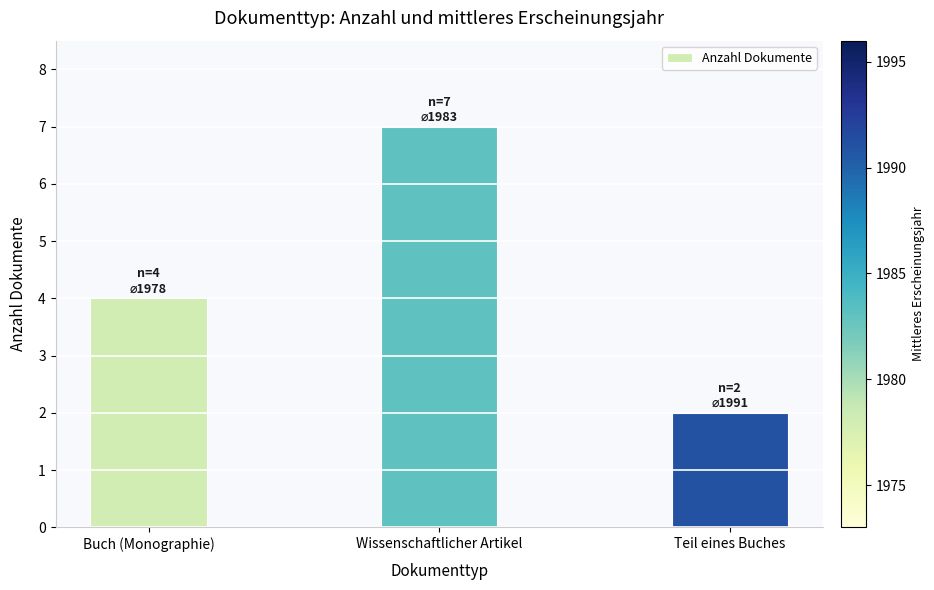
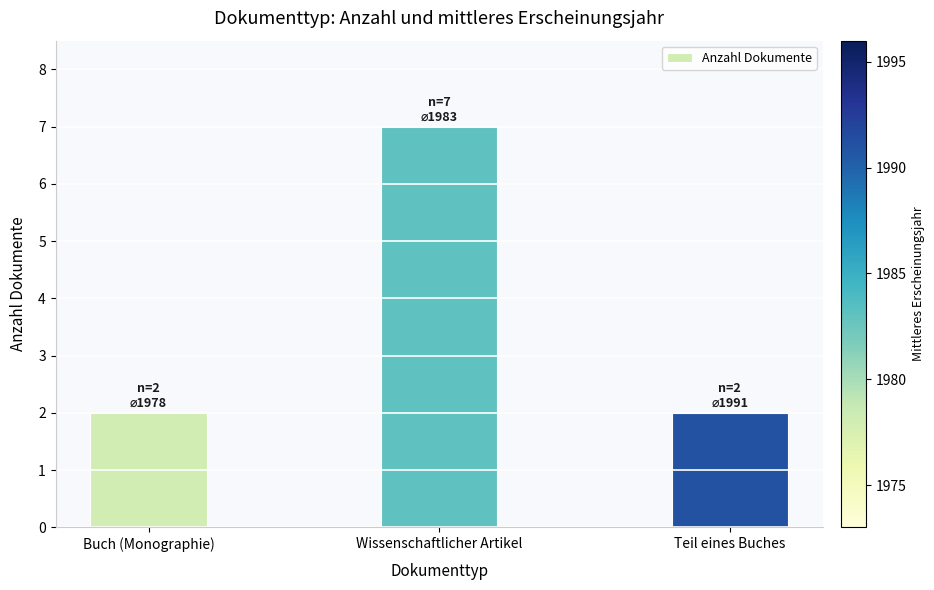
Buch (Monographie): 4 -> 2
